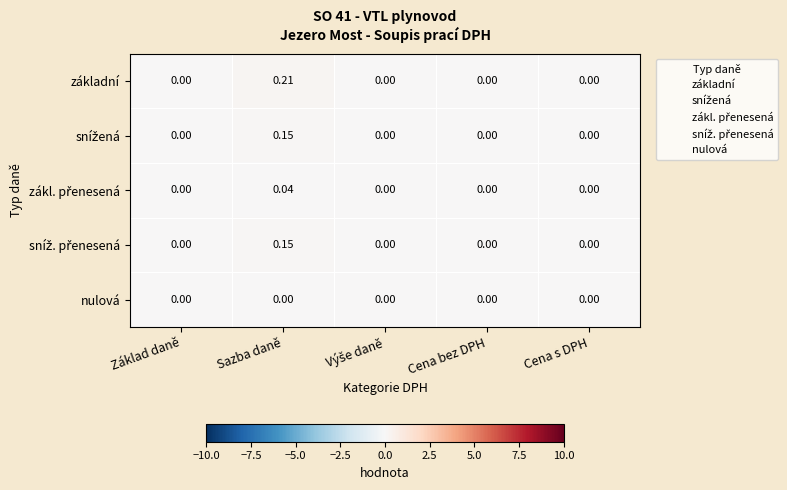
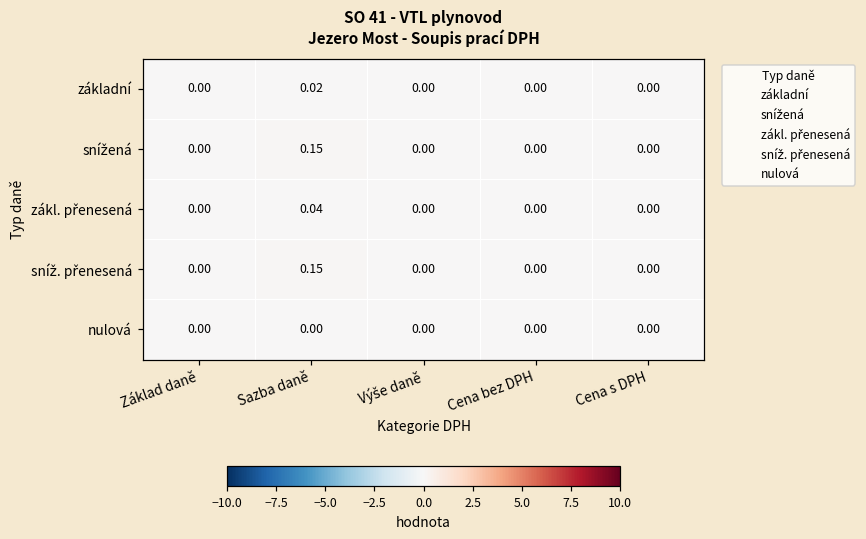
základní, Sazba daně: 0.21 -> 0.02
